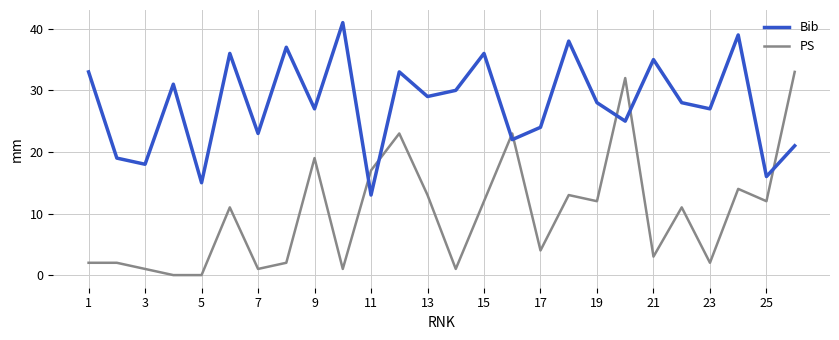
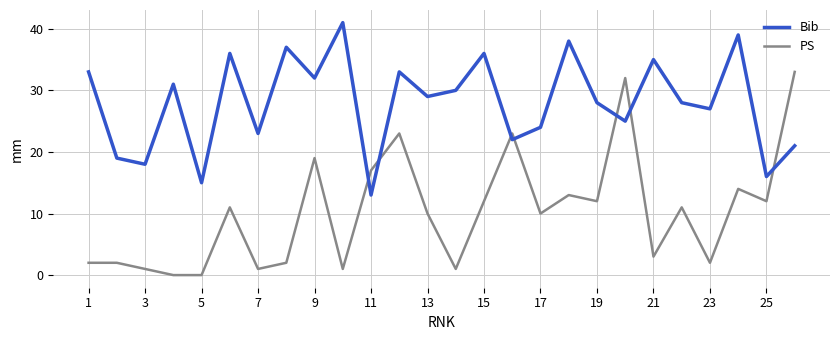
Bib, 9: 27 -> 32
PS, 13: 13 -> 10
PS, 17: 4 -> 10
